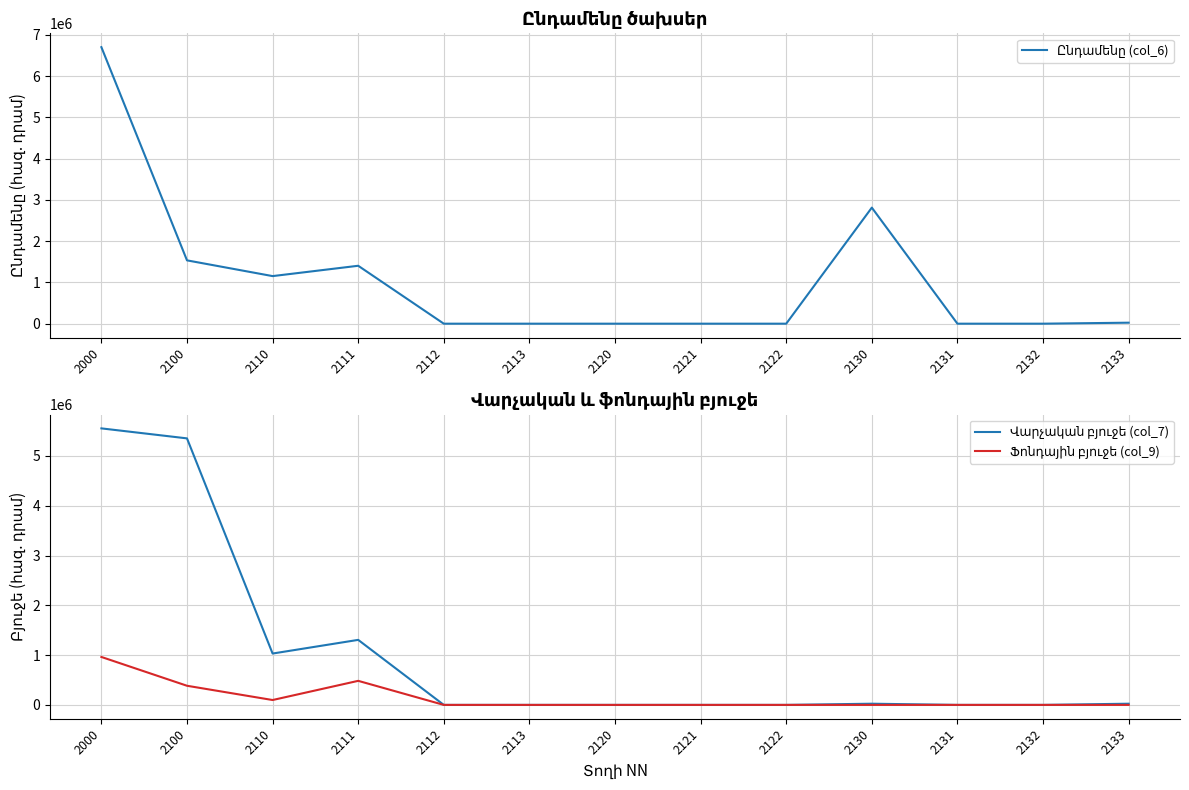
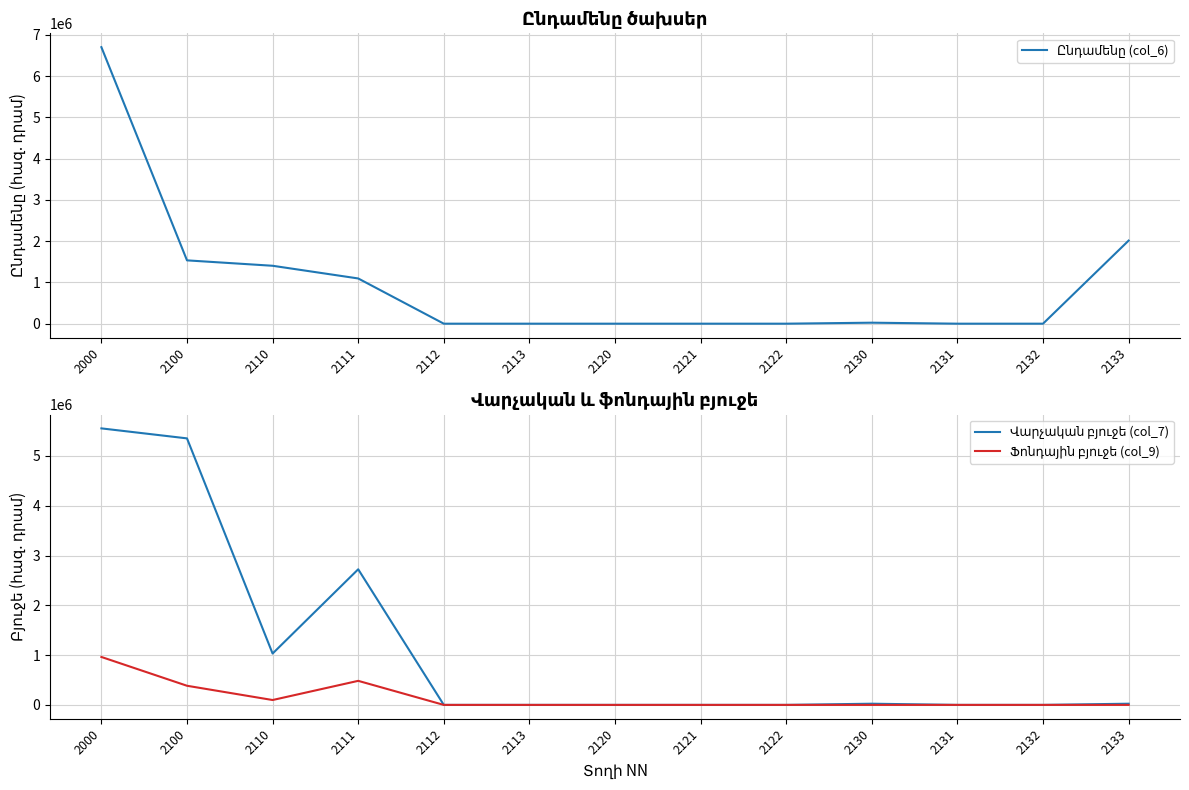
Ընդամենը ծախսեր, 2110: 1200000 -> 1400000
Ընդամենը ծախսեր, 2111: 1400000 -> 1100000
Ընդամենը ծախսեր, 2130: 2800000 -> 0
Ընդամենը ծախսեր, 2133: 0 -> 2000000
Վարչական և ֆոնդային բյուջե, Վարչական բյուջե (col_7), 2111: 1300000 -> 2700000
